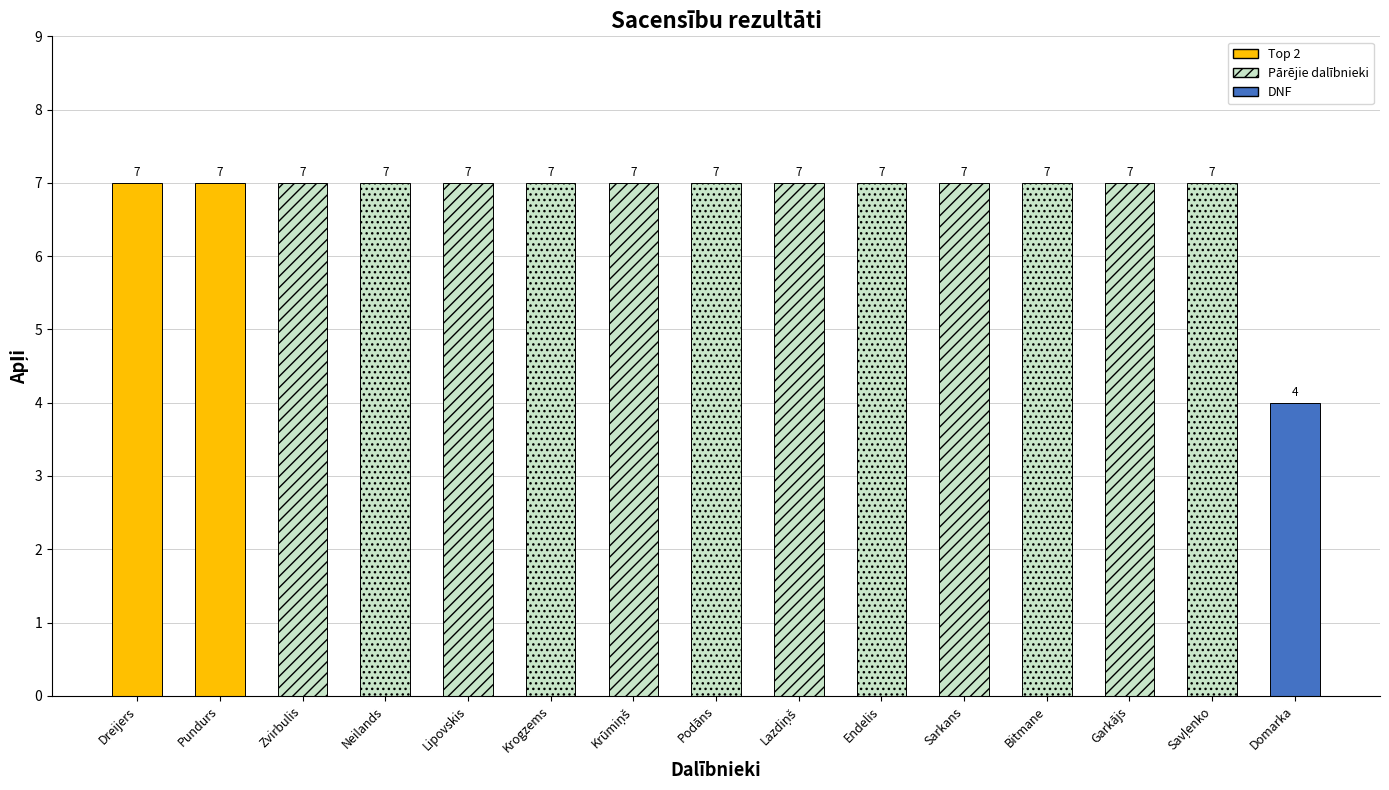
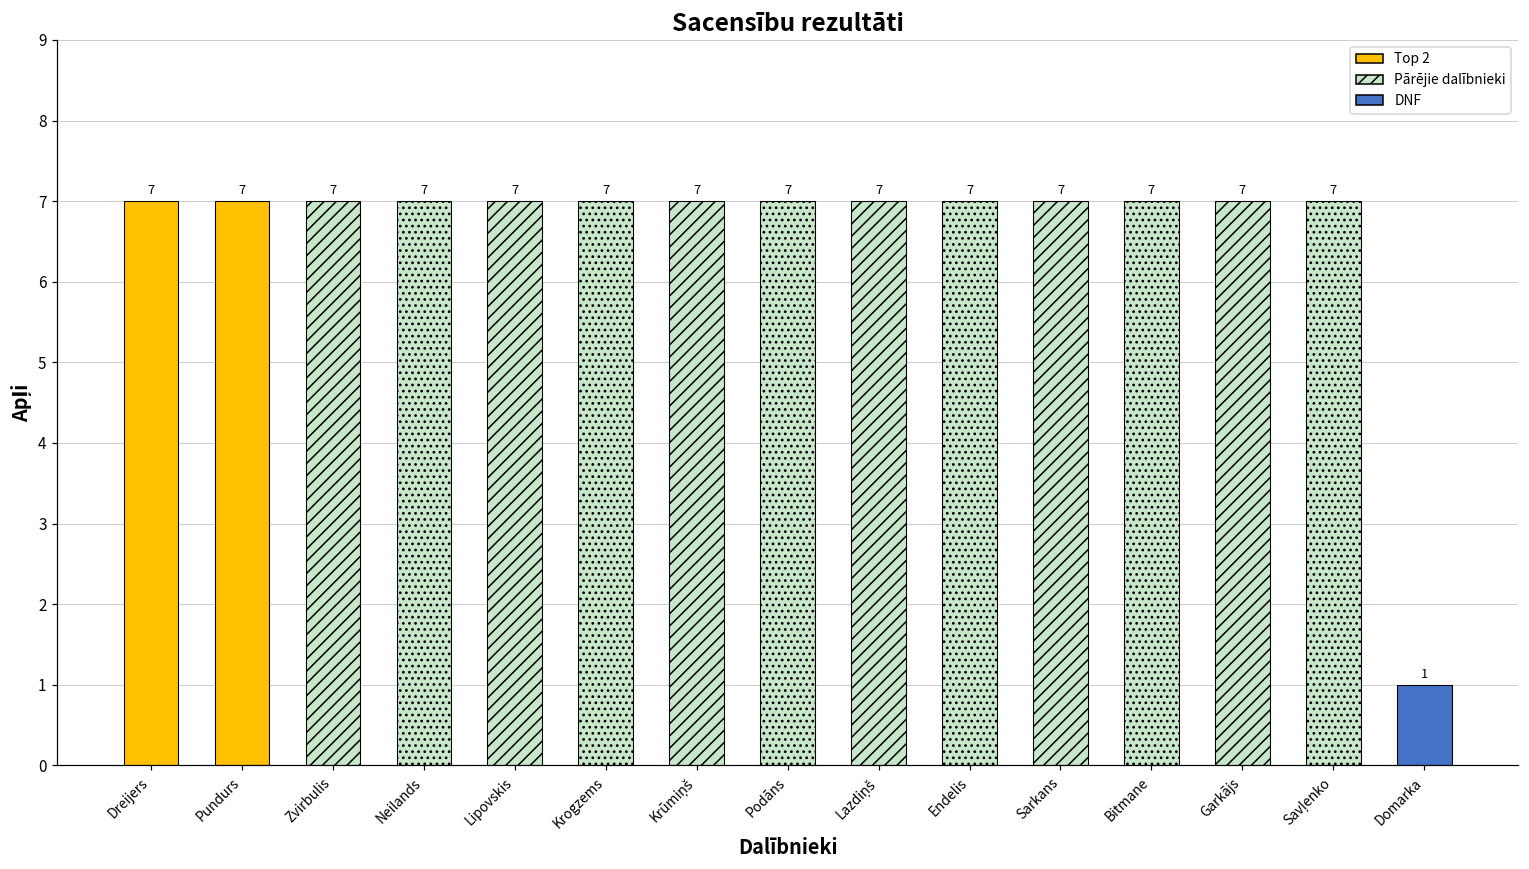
Domarka: 4 -> 1
